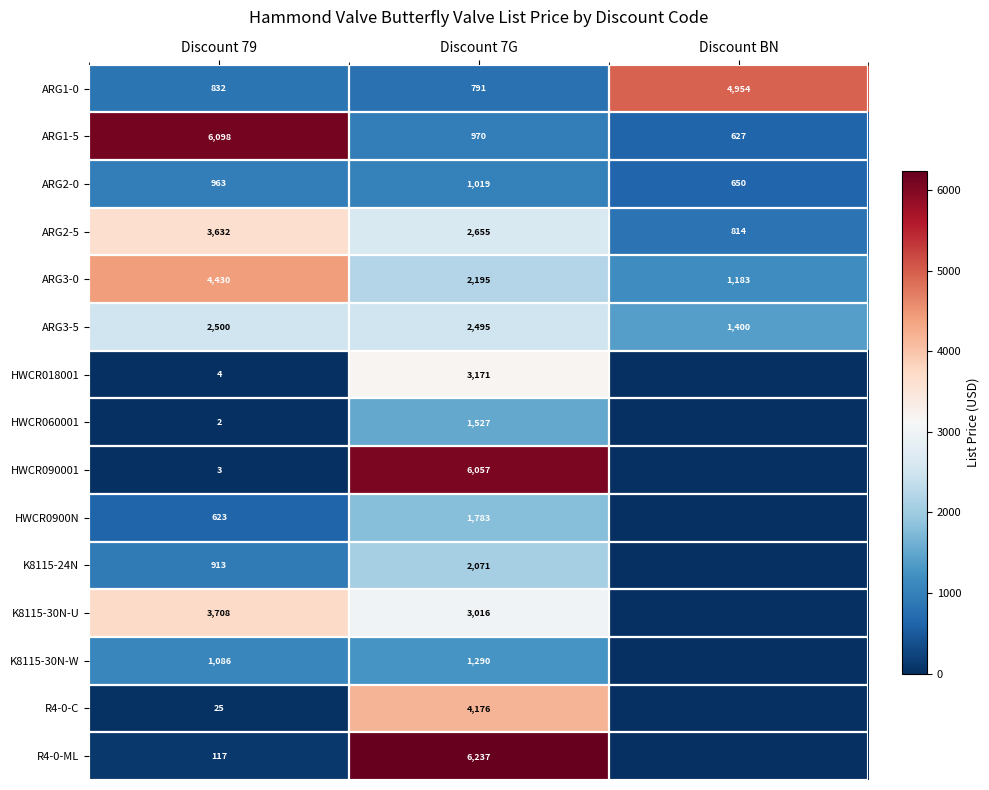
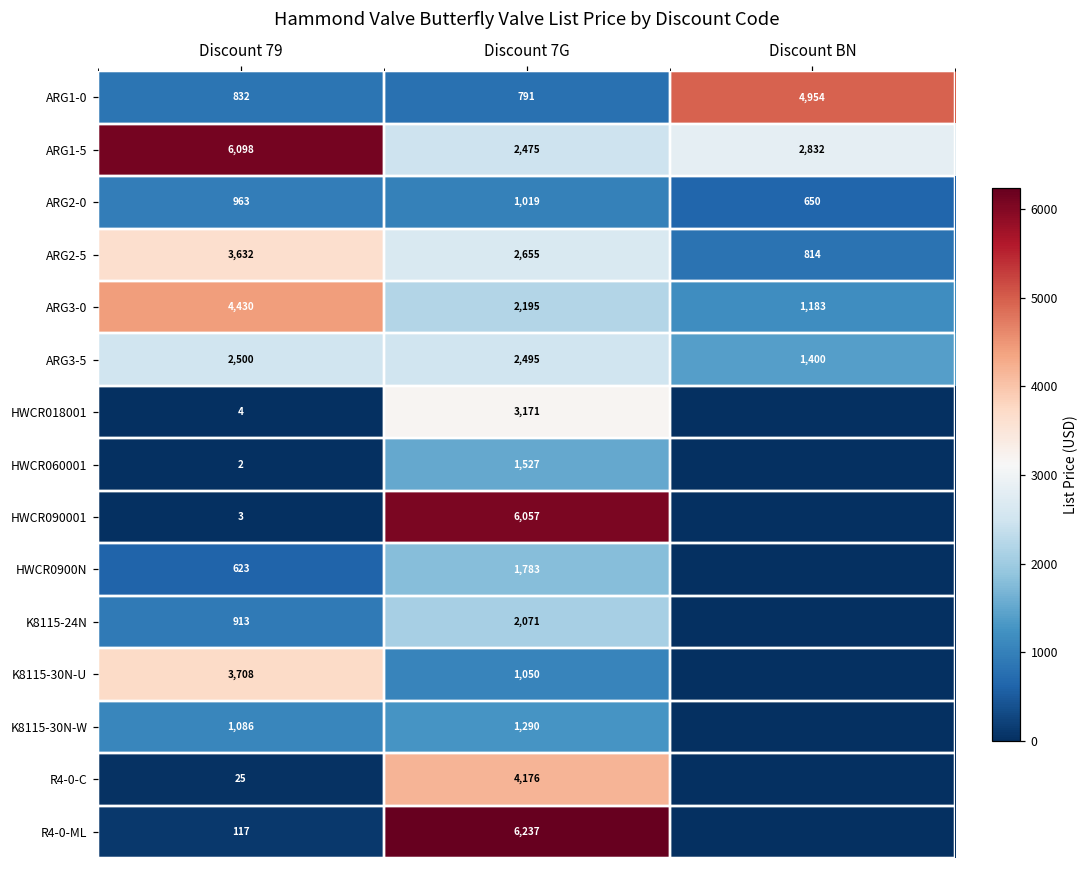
ARG1-5, Discount 7G: 970 -> 2,475
ARG1-5, Discount BN: 627 -> 2,832
K8115-30N-U, Discount 7G: 3,016 -> 1,050
